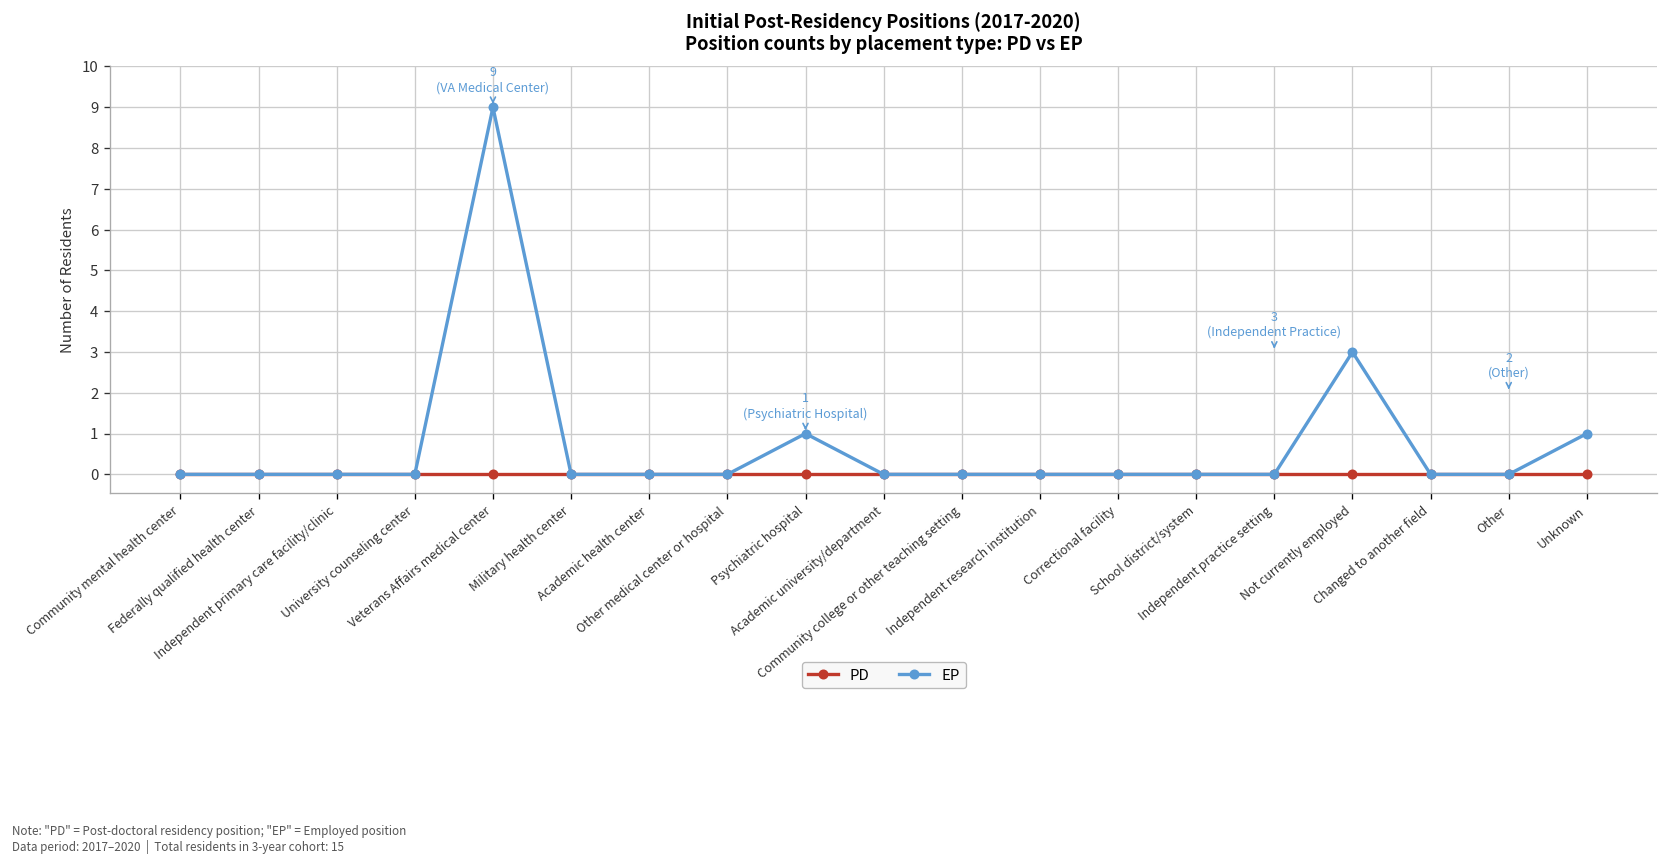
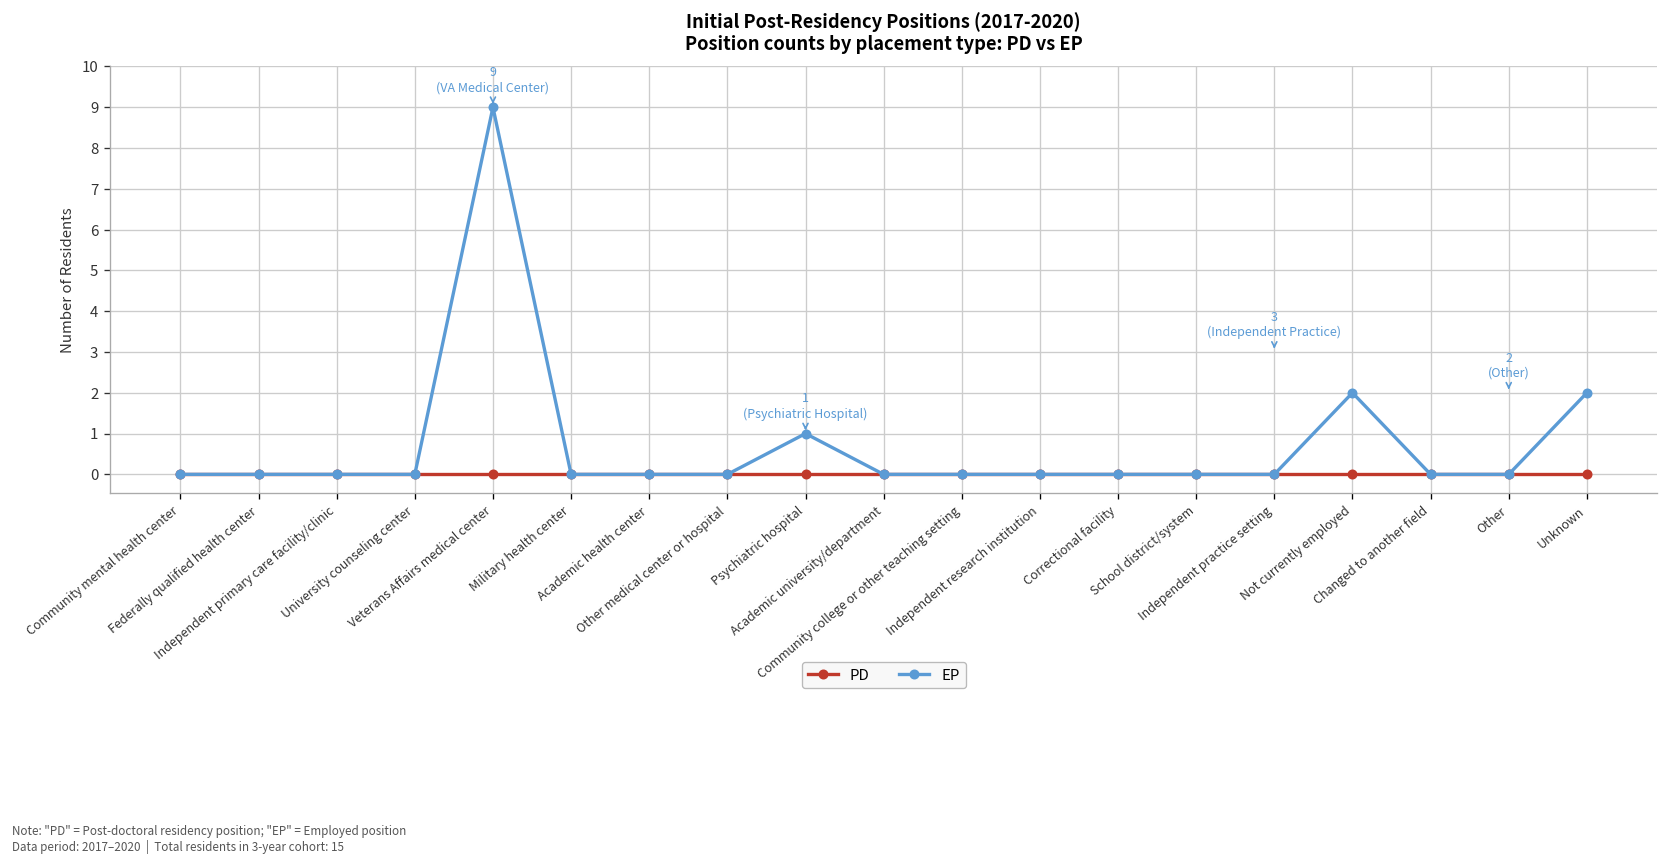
EP, Not currently employed: 3 -> 2
EP, Unknown: 1 -> 2
